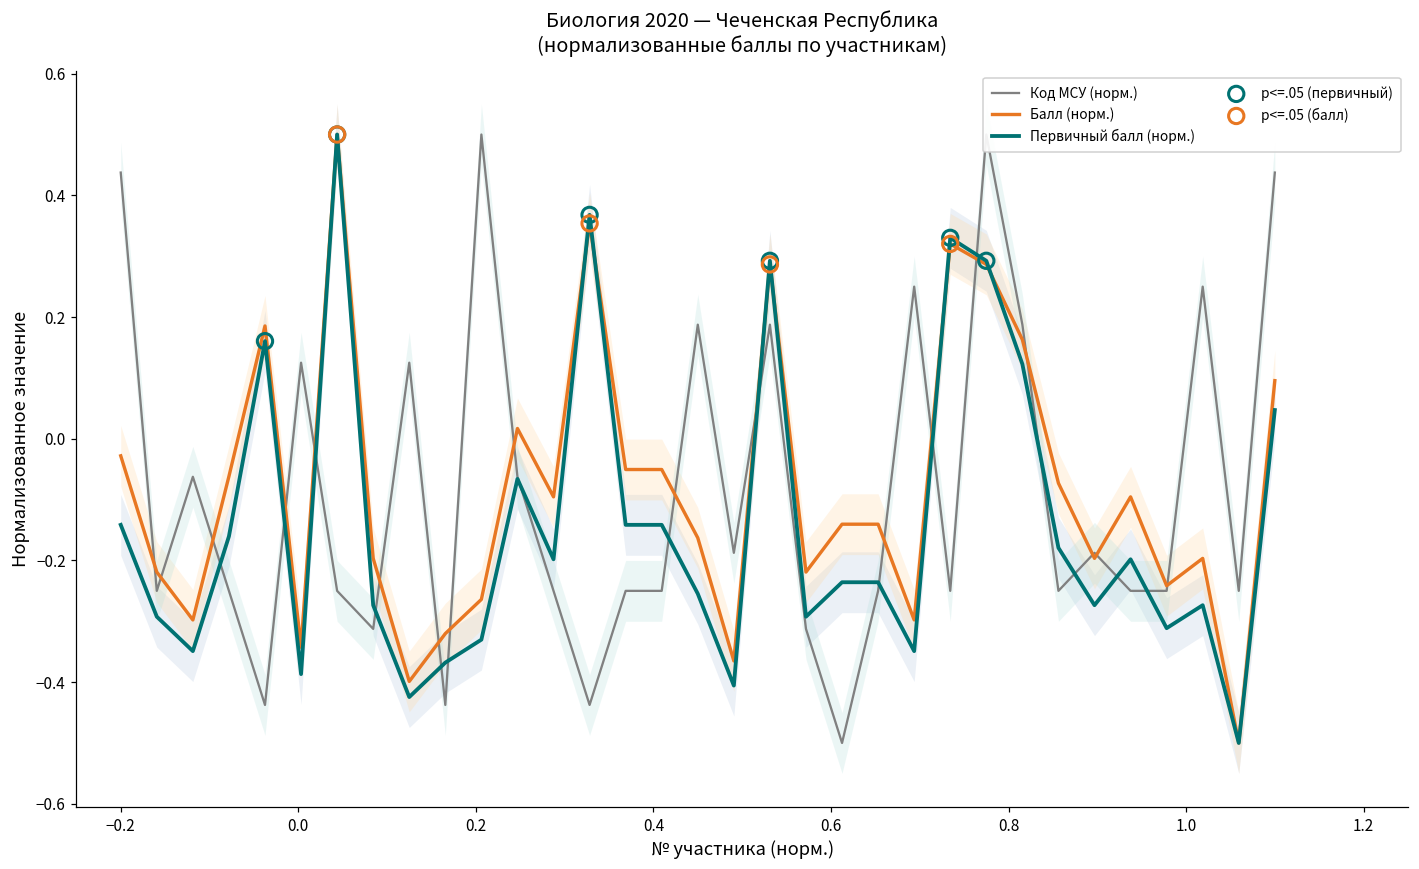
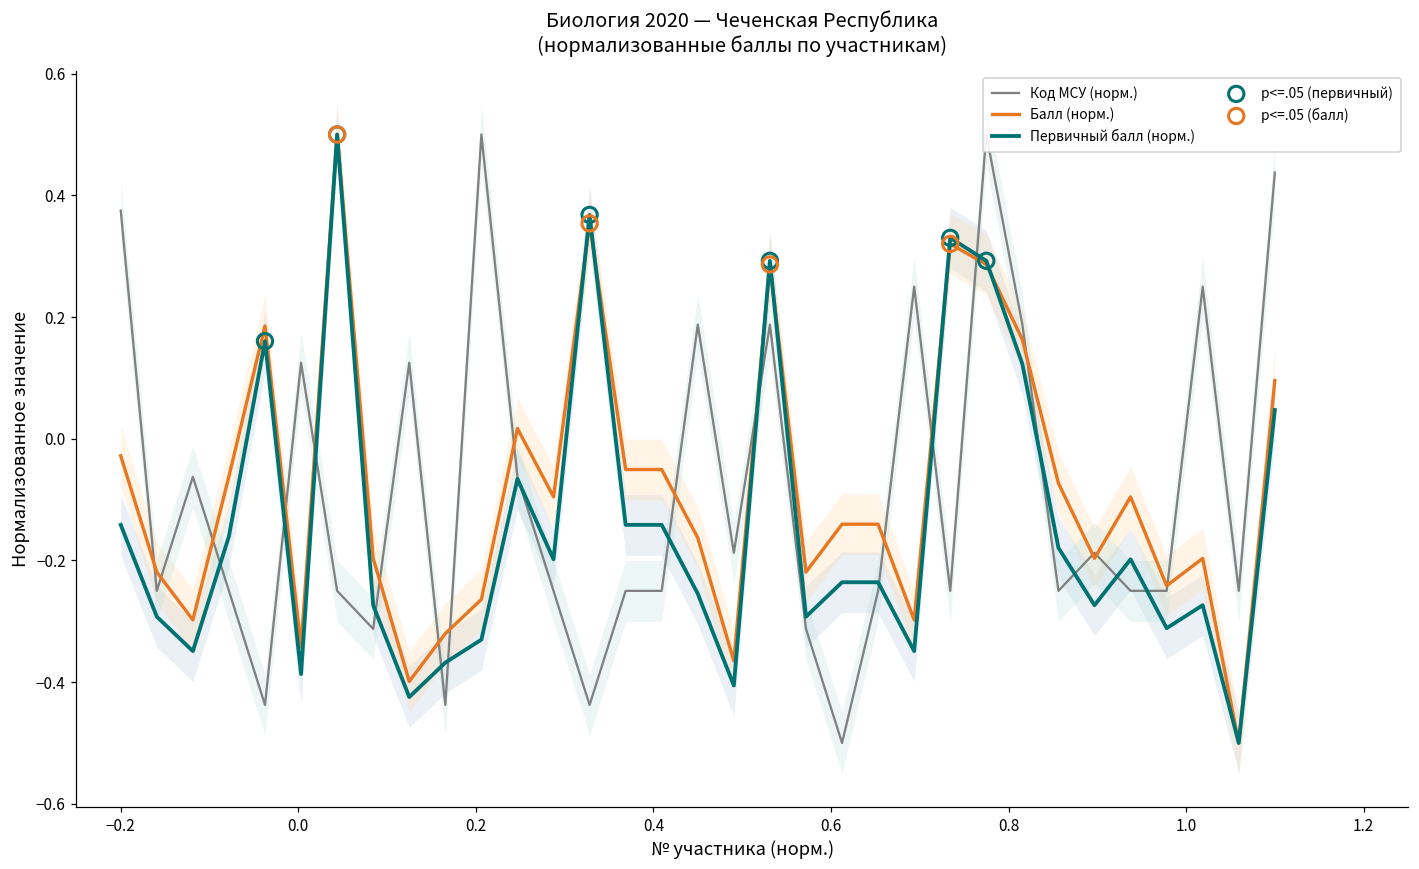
Код МСУ (норм.), −0.2: 0.44 -> 0.38
